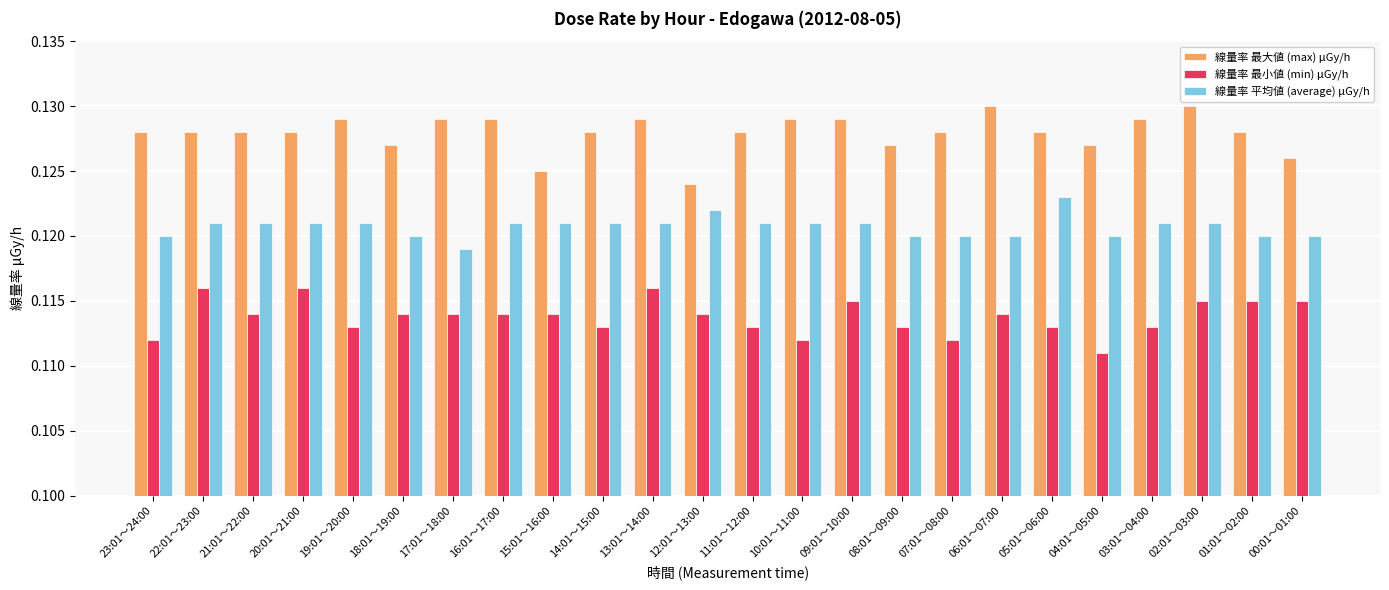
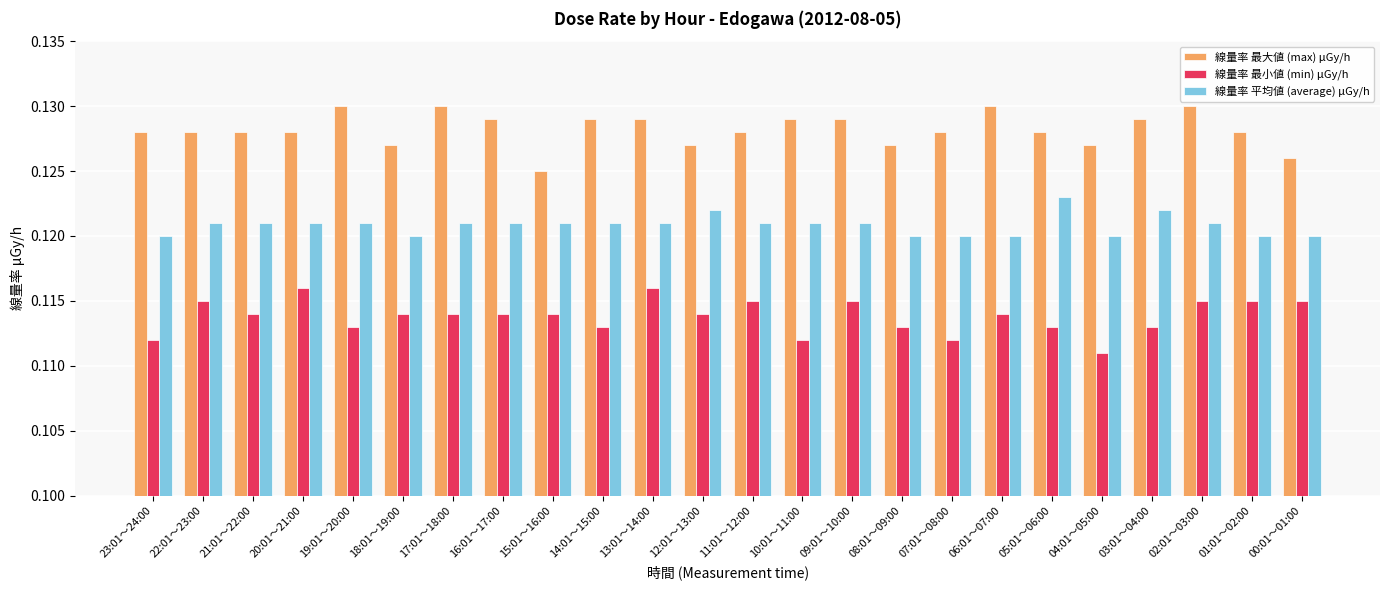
線量率 最小値 (min) μGy/h, 22:01～23:00: 0.116 -> 0.115
線量率 最大値 (max) μGy/h, 19:01～20:00: 0.129 -> 0.130
線量率 最大値 (max) μGy/h, 17:01～18:00: 0.129 -> 0.130
線量率 平均値 (average) μGy/h, 17:01～18:00: 0.119 -> 0.121
線量率 最大値 (max) μGy/h, 14:01～15:00: 0.128 -> 0.129
線量率 最大値 (max) μGy/h, 12:01～13:00: 0.124 -> 0.127
線量率 最小値 (min) μGy/h, 11:01～12:00: 0.113 -> 0.115
線量率 平均値 (average) μGy/h, 03:01～04:00: 0.121 -> 0.122
